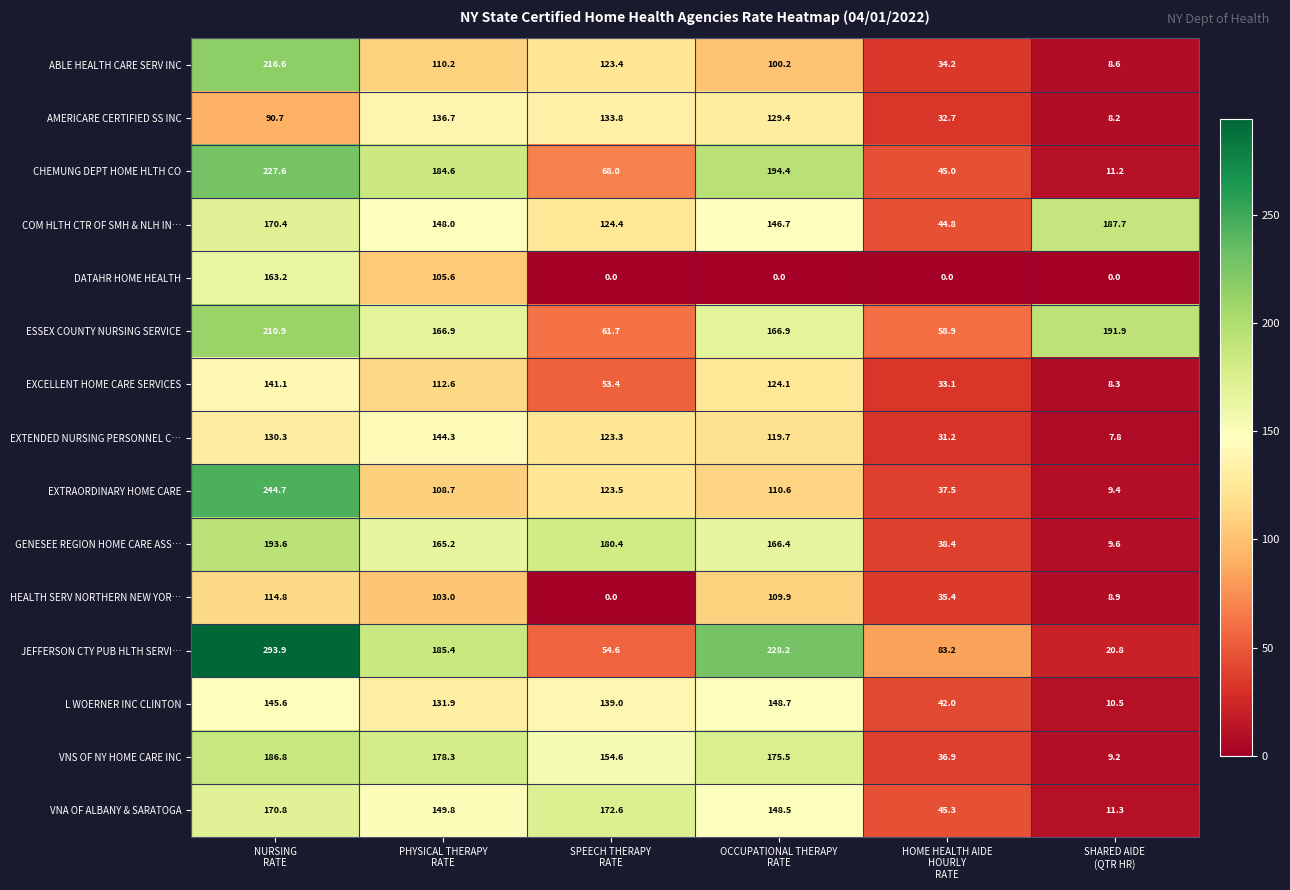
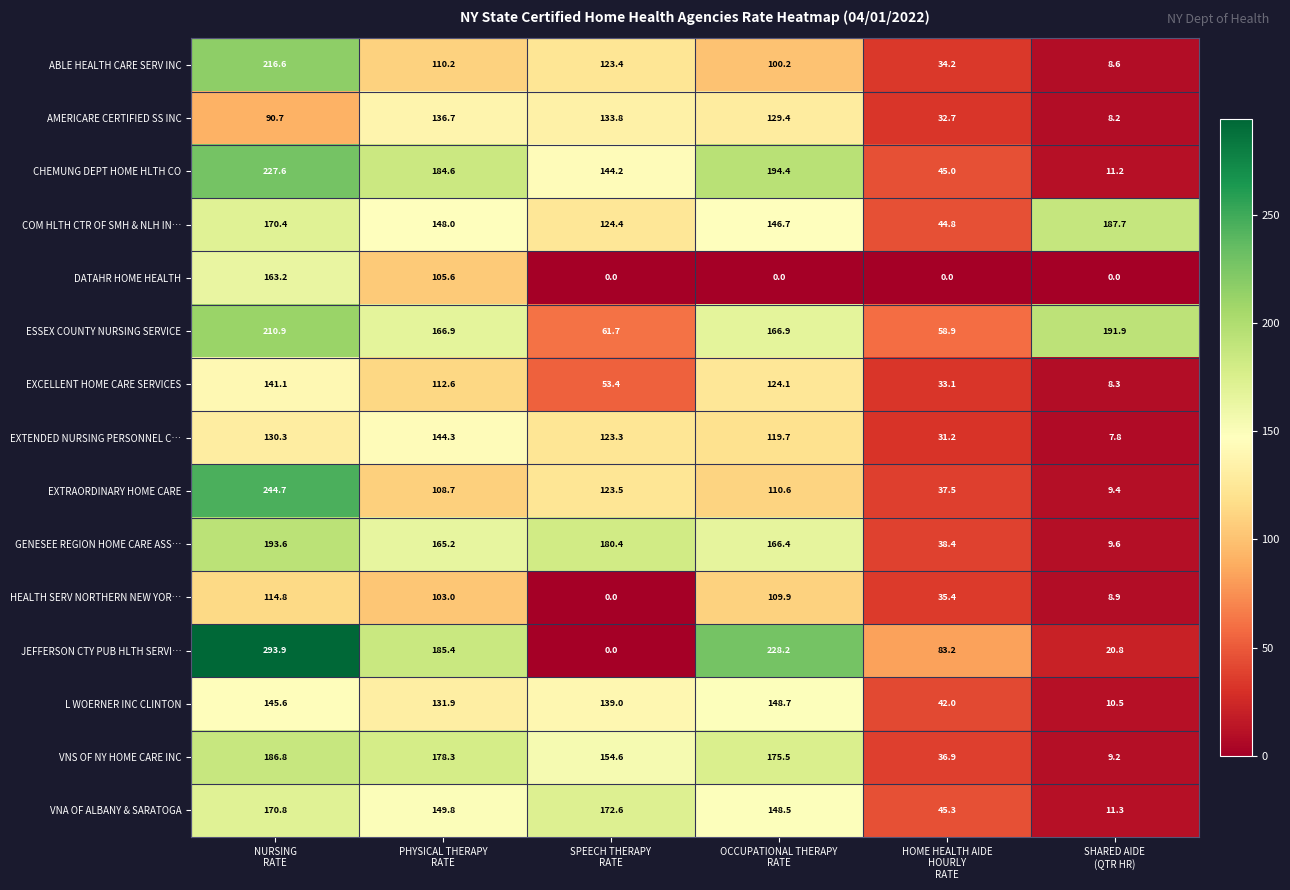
CHEMUNG DEPT HOME HLTH CO, SPEECH THERAPY RATE: 68.0 -> 144.2
JEFFERSON CTY PUB HLTH SERVI…, SPEECH THERAPY RATE: 54.6 -> 0.0
